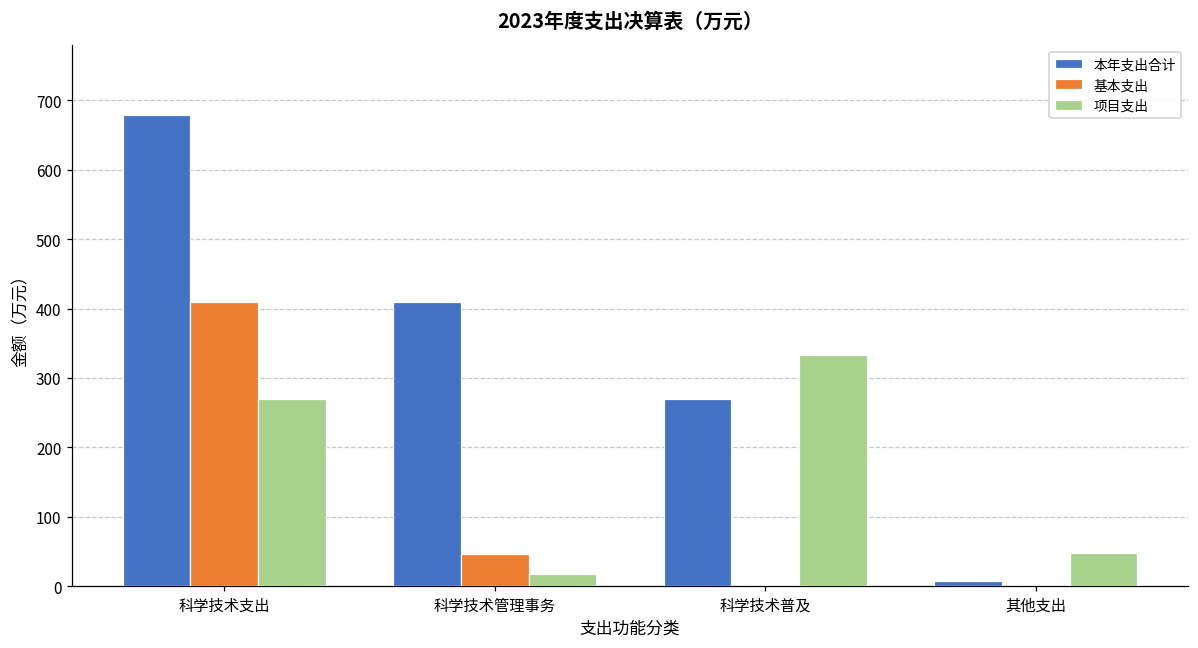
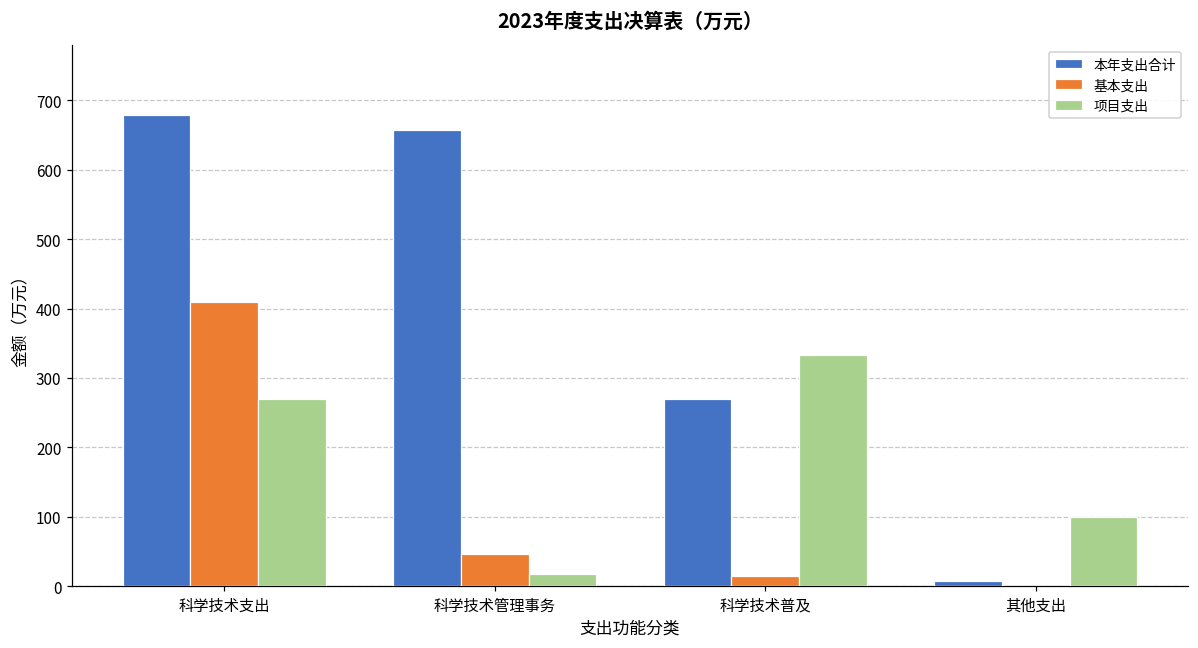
本年支出合计, 科学技术管理事务: 410 -> 660
基本支出, 科学技术普及: 0 -> 10
项目支出, 其他支出: 50 -> 100
